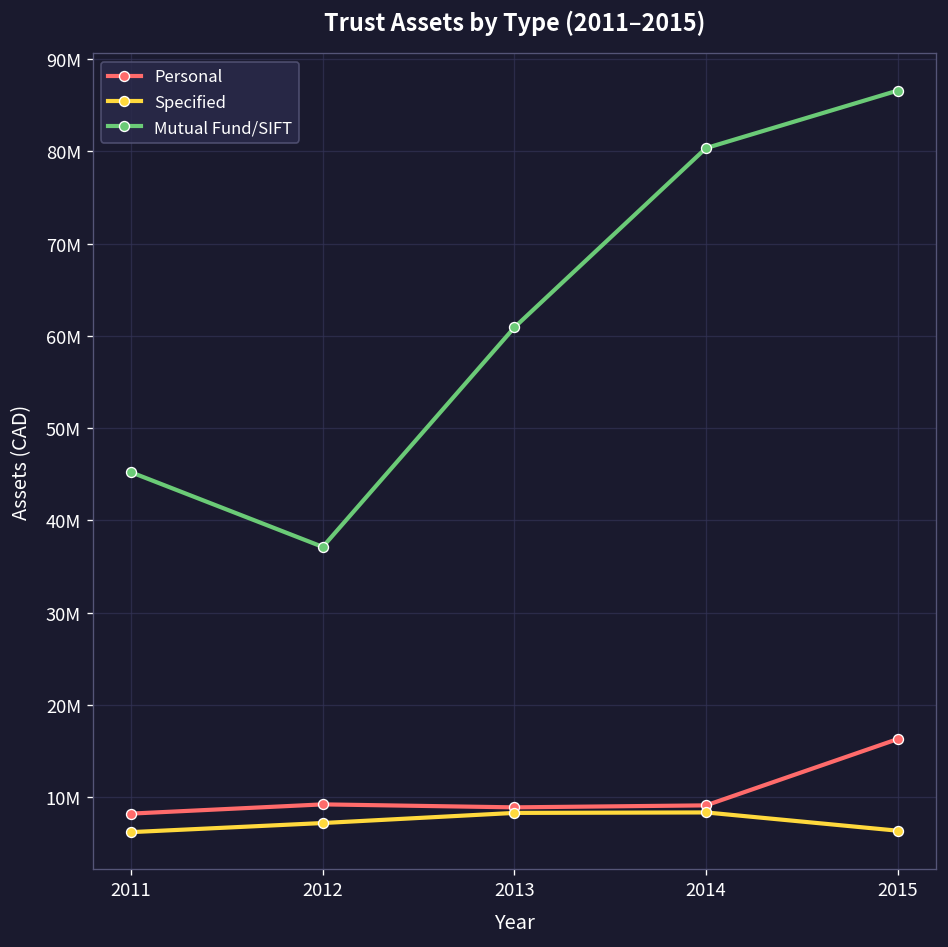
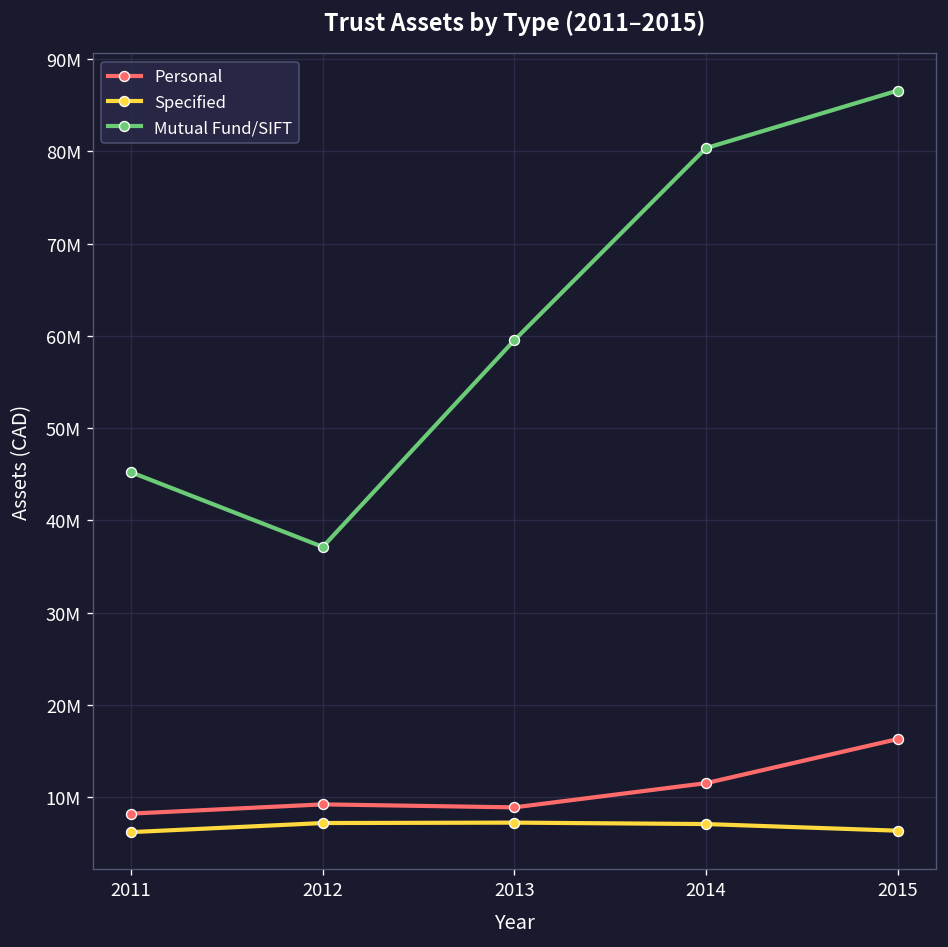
Specified, 2013: 8000000 -> 7000000
Mutual Fund/SIFT, 2013: 61000000 -> 60000000
Personal, 2014: 9000000 -> 12000000
Specified, 2014: 8000000 -> 7000000
